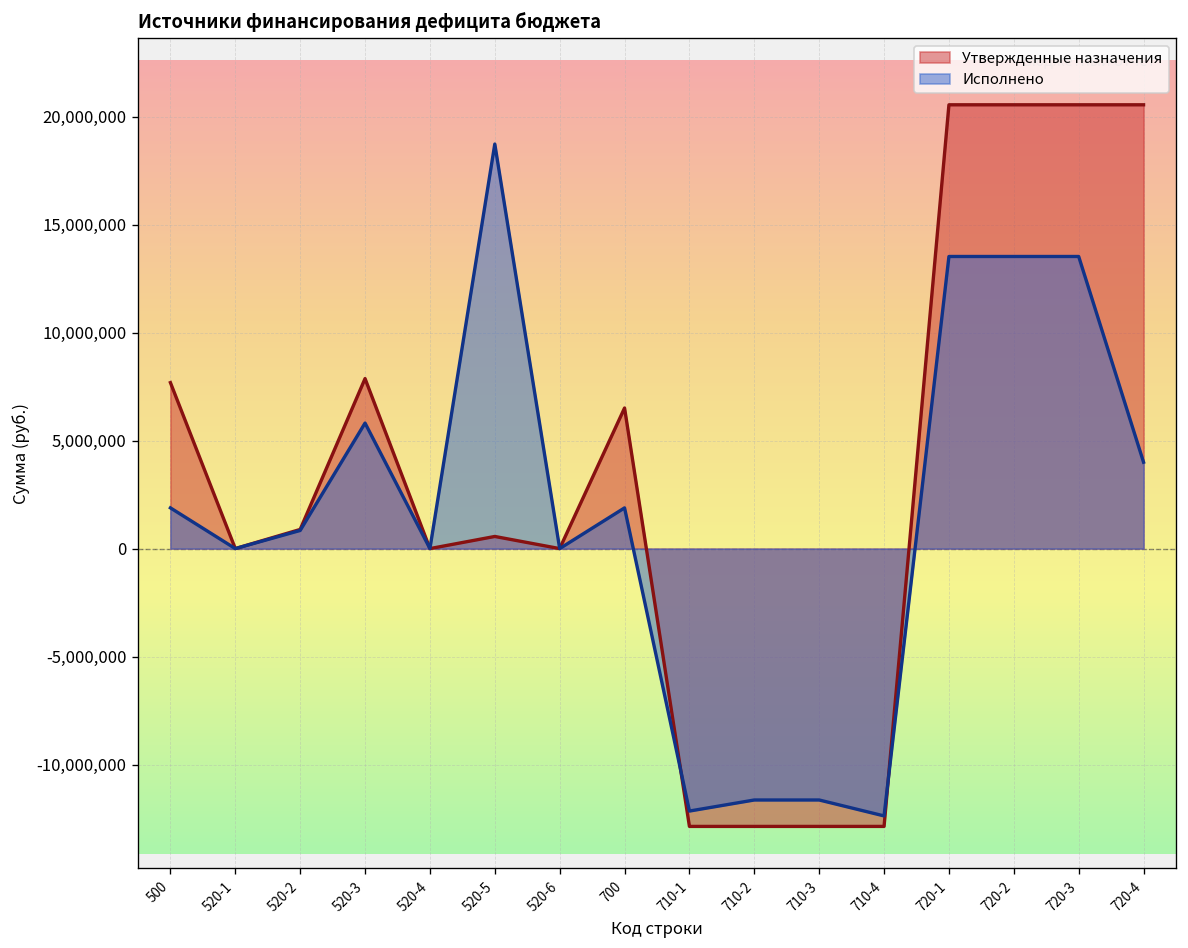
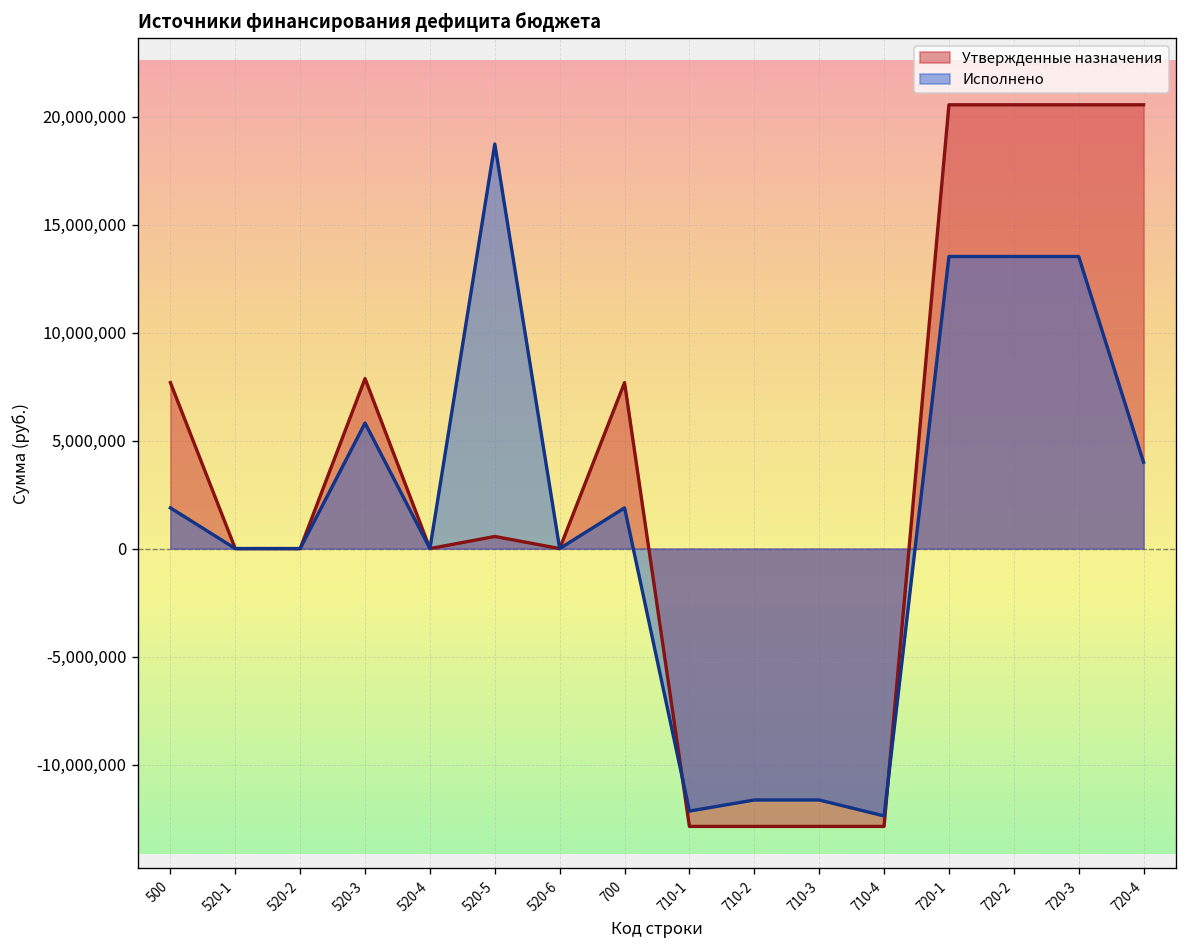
Утвержденные назначения, 520-2: 900,000 -> 0
Исполнено, 520-2: 800,000 -> 0
Утвержденные назначения, 700: 6,500,000 -> 7,700,000
